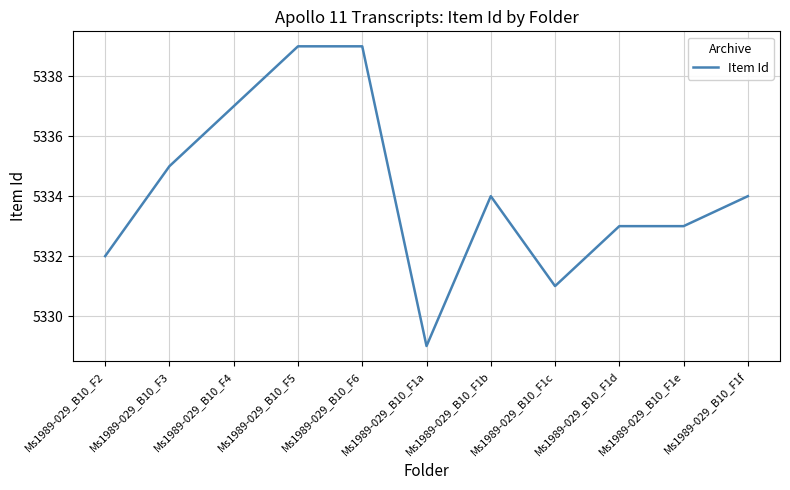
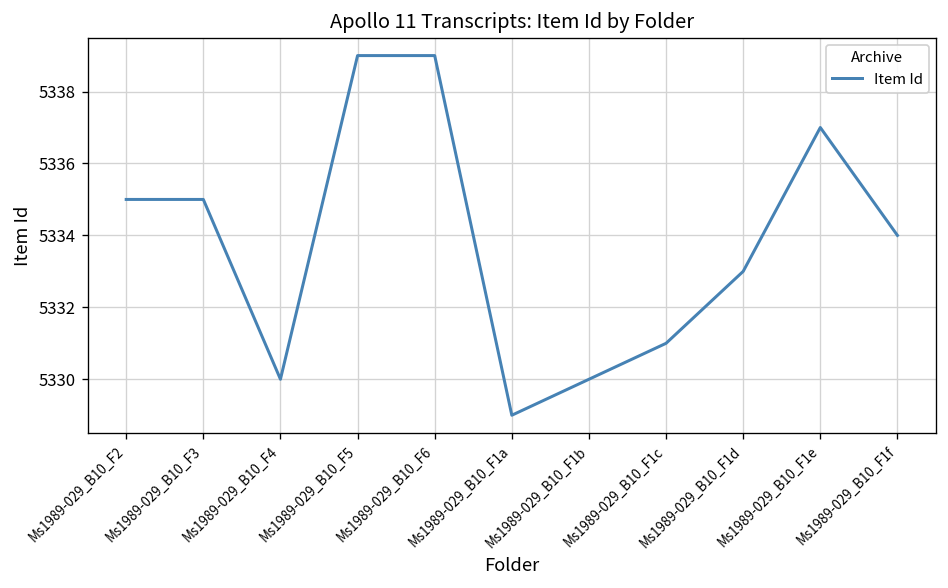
Ms1989-029_B10_F2: 5332 -> 5335
Ms1989-029_B10_F4: 5337 -> 5330
Ms1989-029_B10_F1b: 5334 -> 5330
Ms1989-029_B10_F1e: 5333 -> 5337
